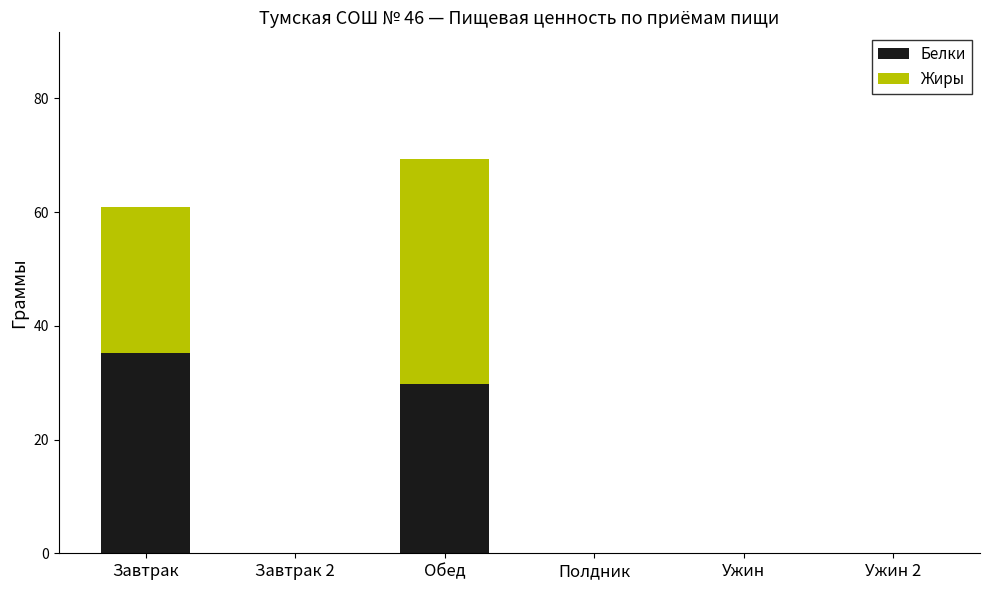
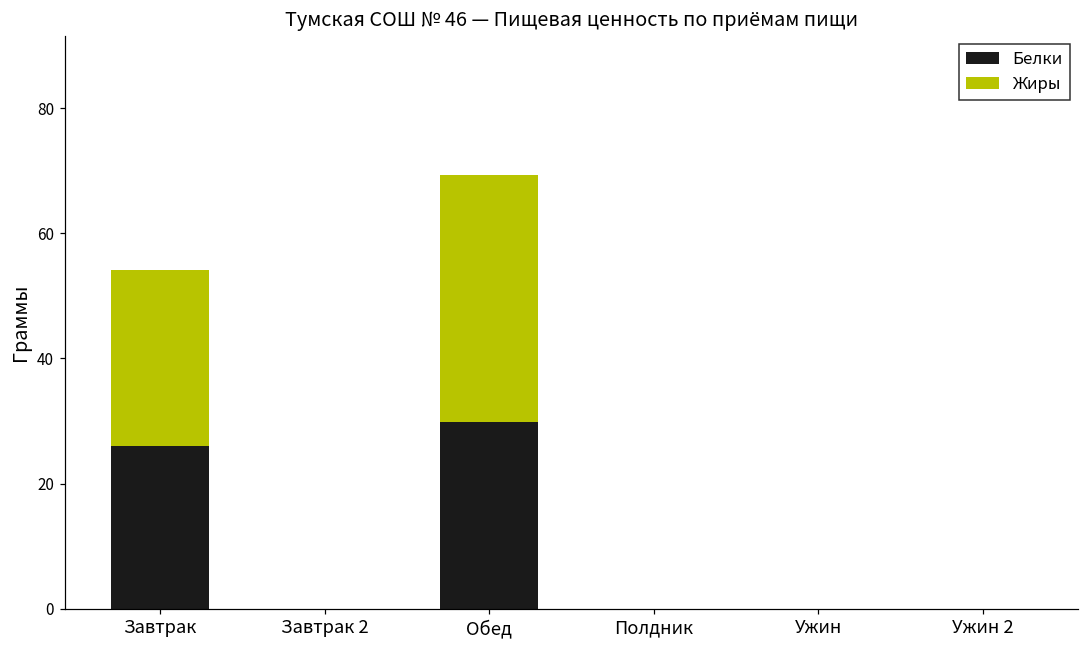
Белки, Завтрак: 35 -> 26
Жиры, Завтрак: 26 -> 28
